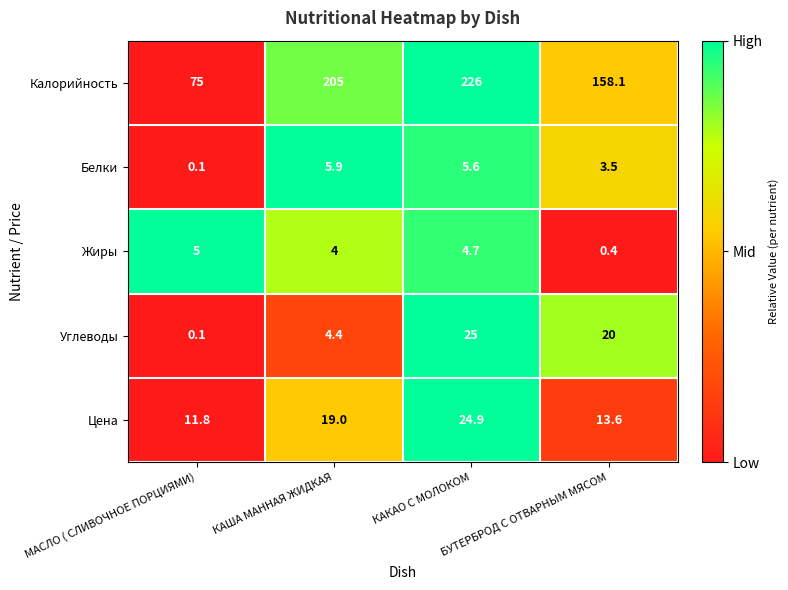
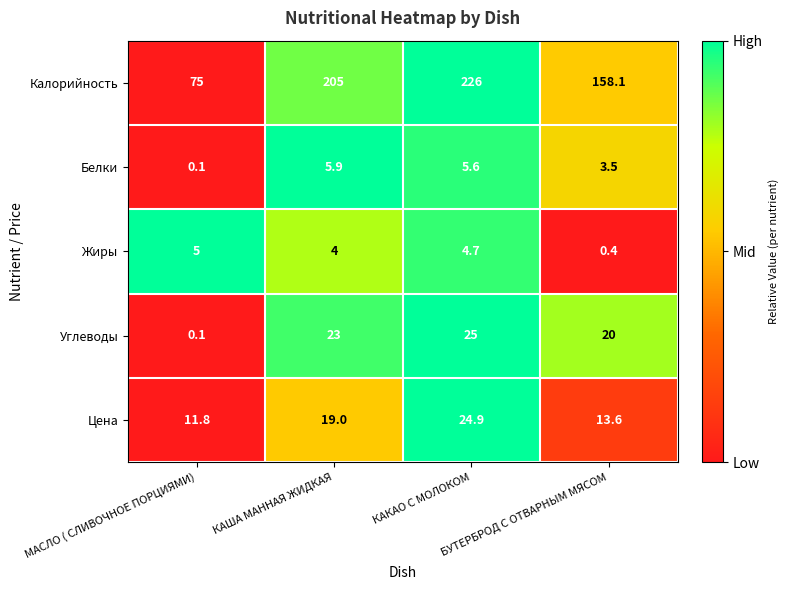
Углеводы, КАША МАННАЯ ЖИДКАЯ: 4.4 -> 23
